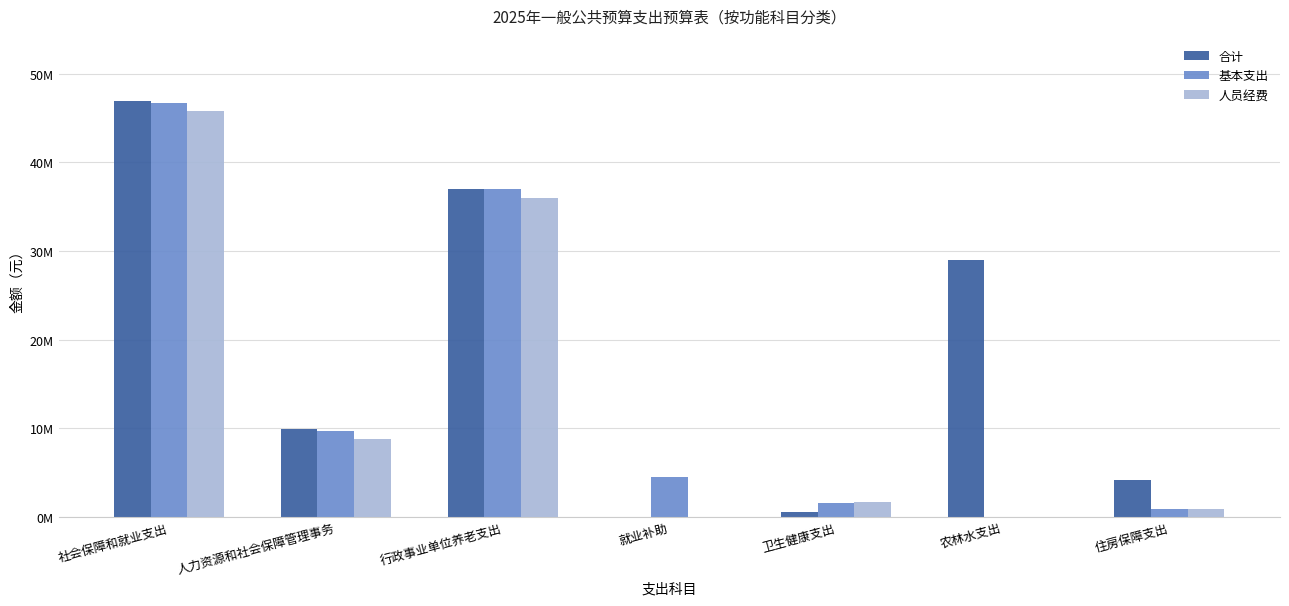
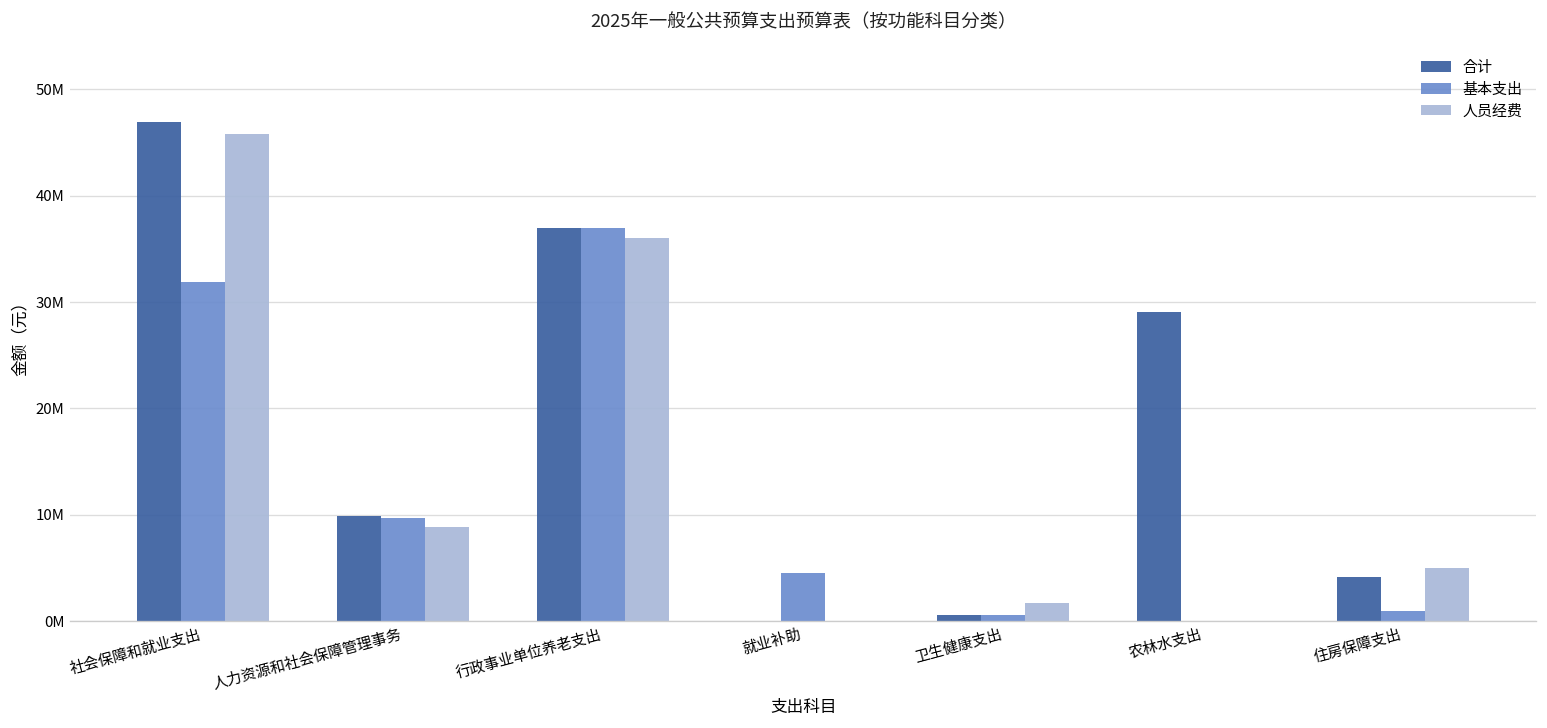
基本支出, 社会保障和就业支出: 47000000 -> 32000000
基本支出, 卫生健康支出: 2000000 -> 1000000
人员经费, 住房保障支出: 1000000 -> 5000000
